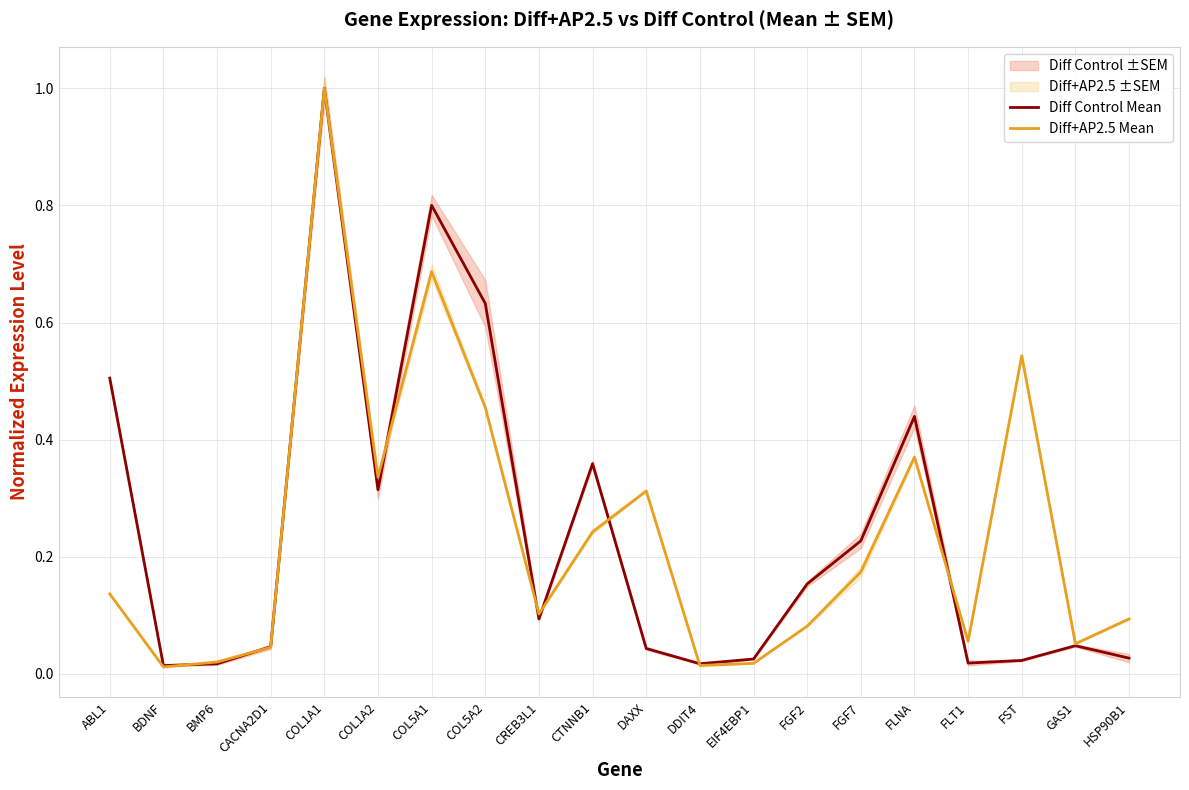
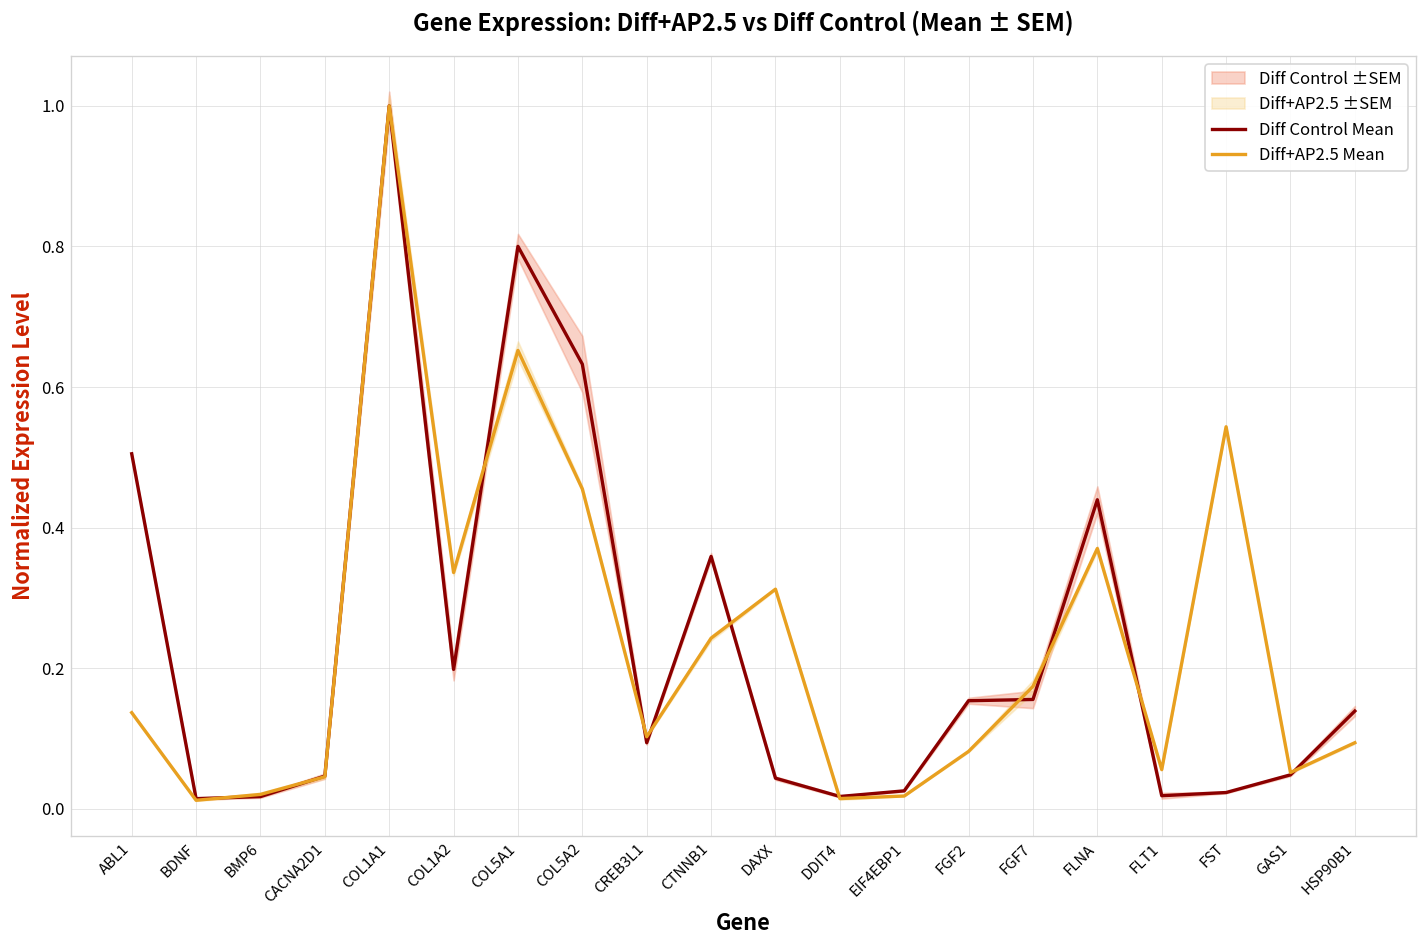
Diff Control Mean, COL1A2: 0.31 -> 0.20
Diff+AP2.5 Mean, COL5A1: 0.69 -> 0.65
Diff Control Mean, FGF7: 0.23 -> 0.16
Diff Control Mean, HSP90B1: 0.03 -> 0.14
